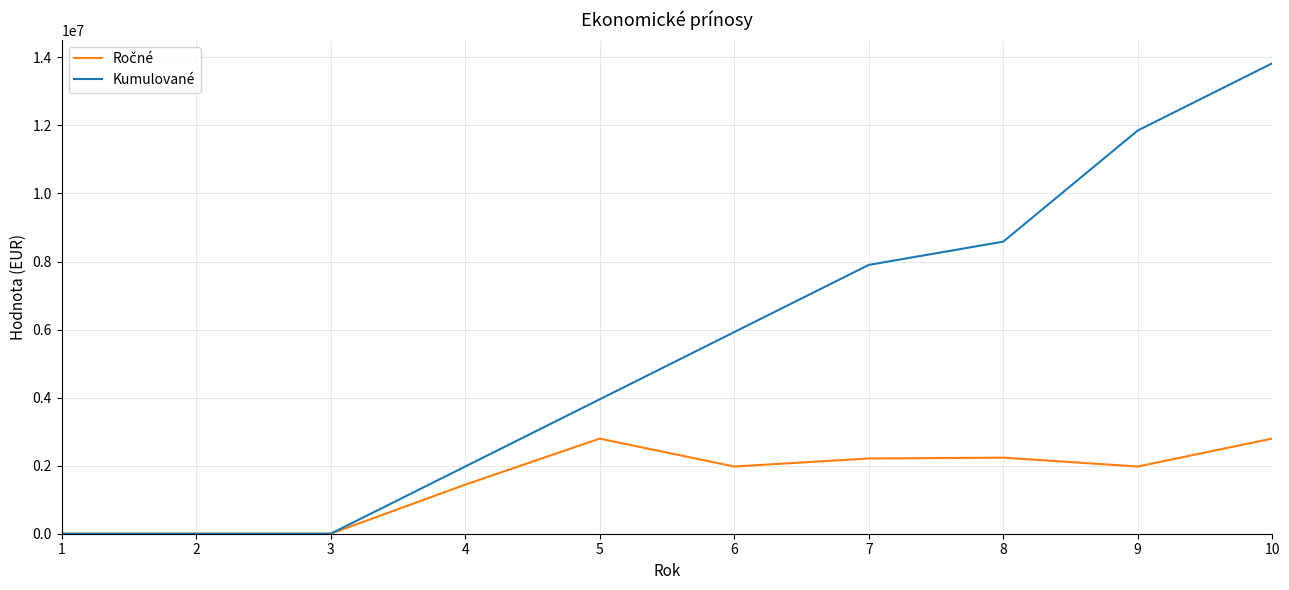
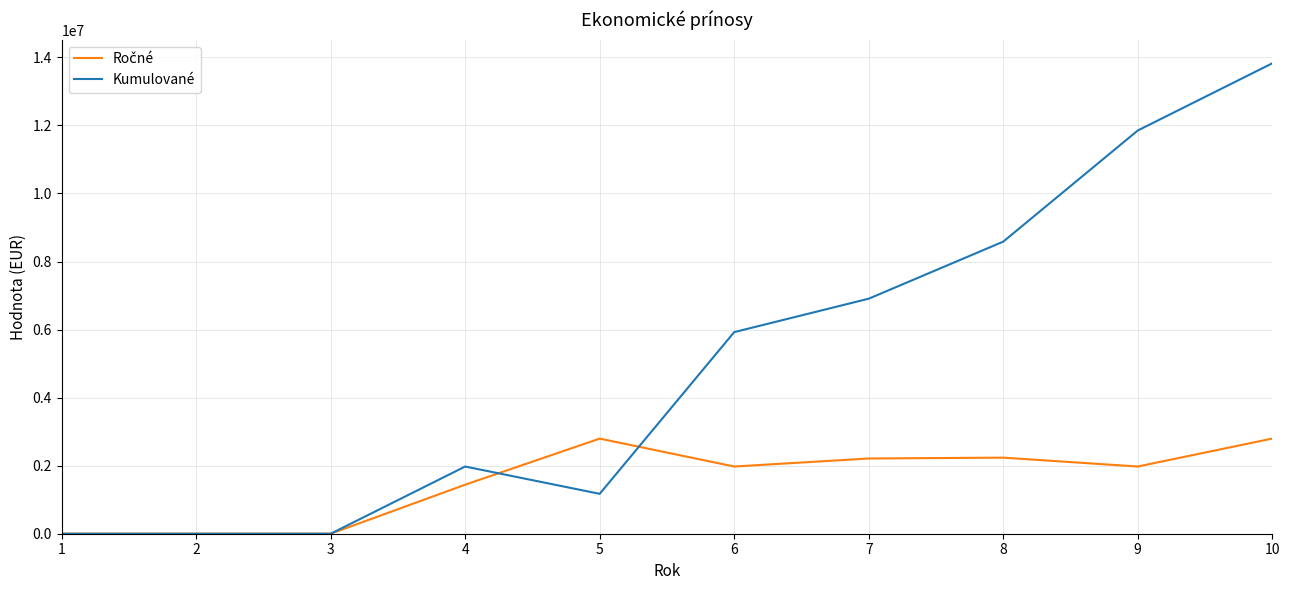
Kumulované, 5: 3900000 -> 1200000
Kumulované, 7: 7900000 -> 6900000
